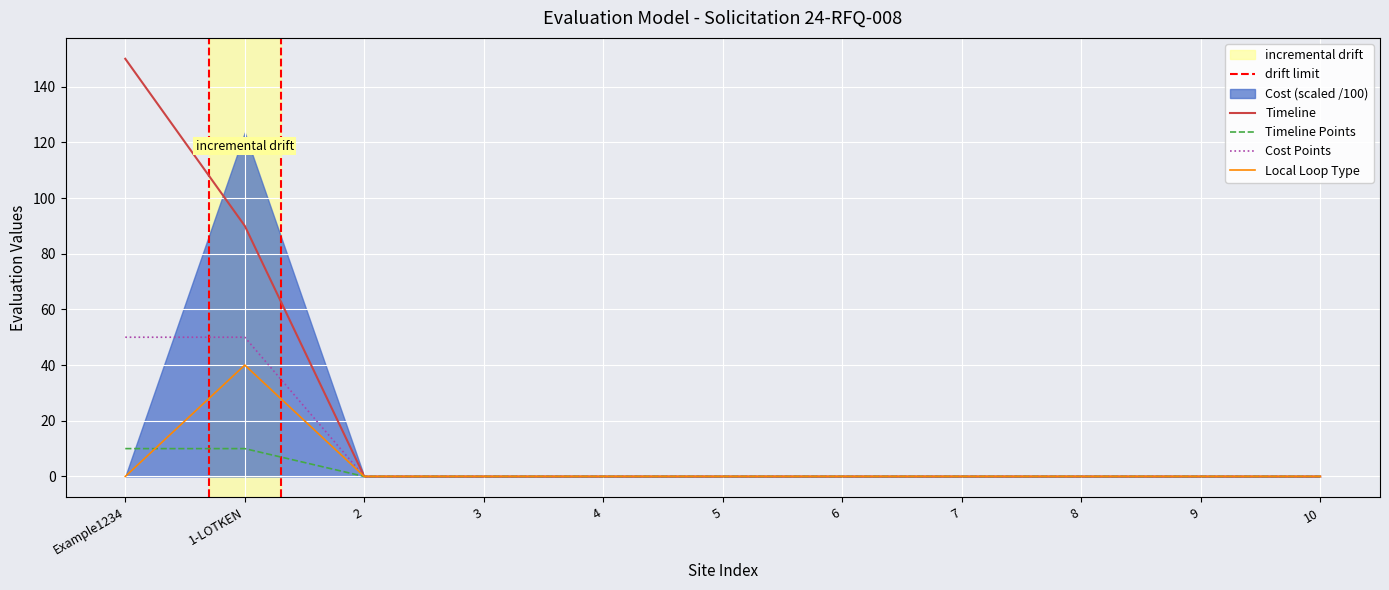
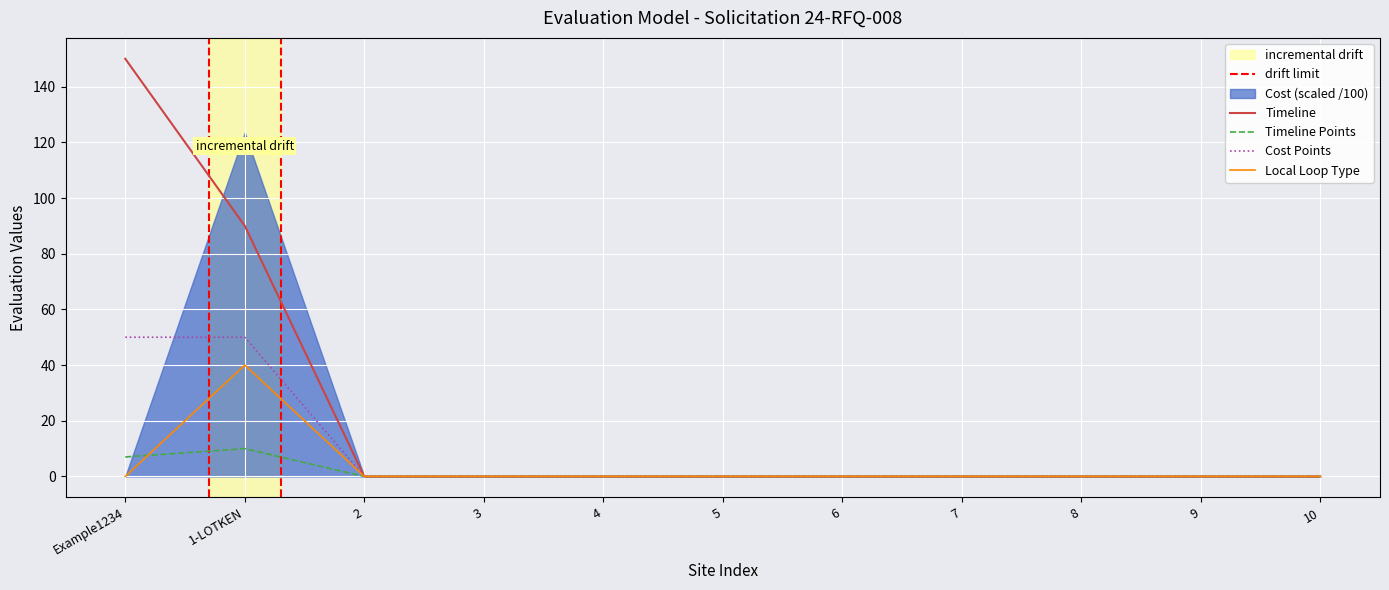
Timeline Points, Example1234: 10 -> 7
